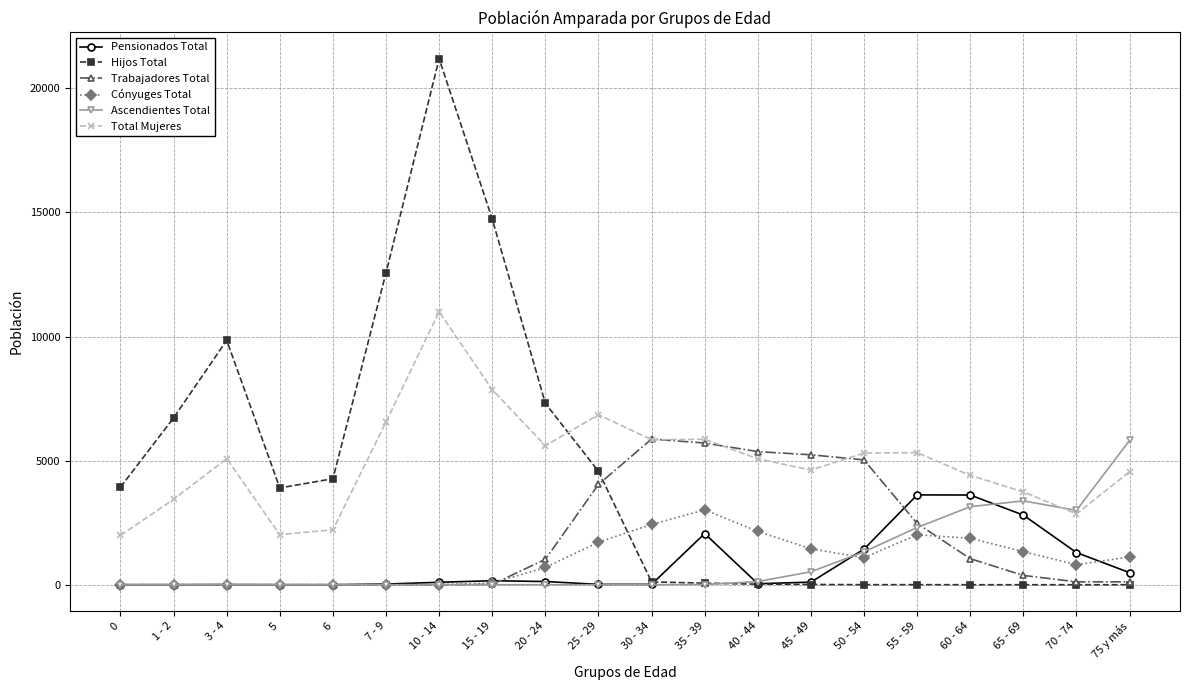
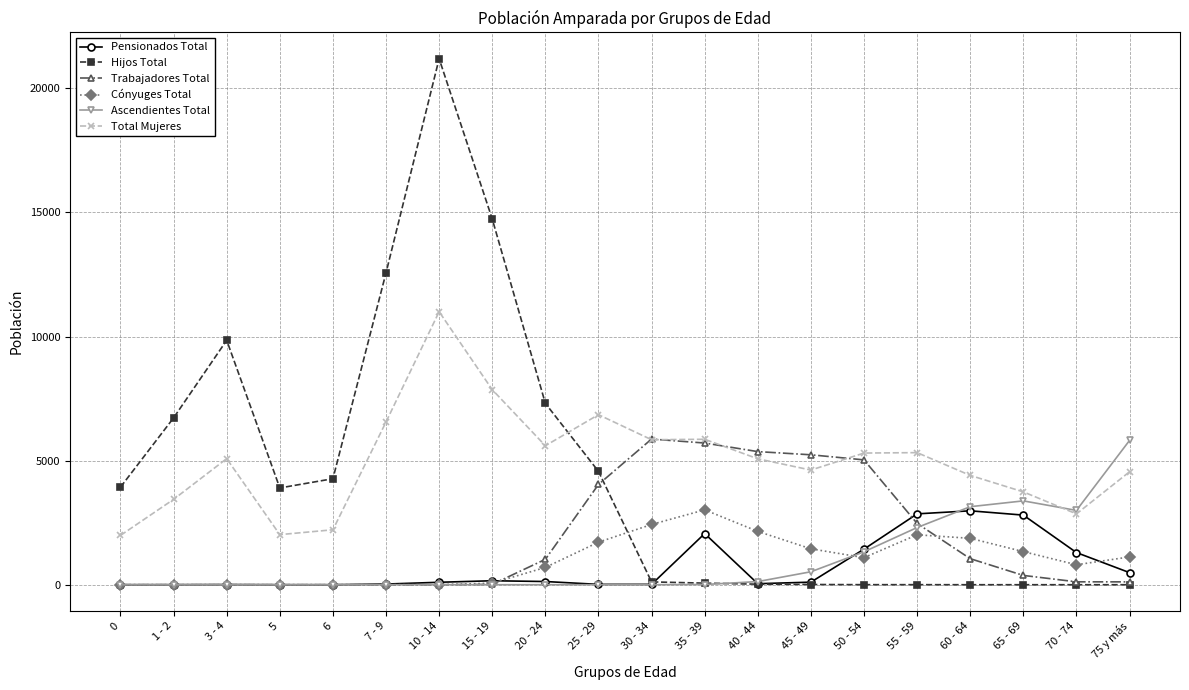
Pensionados Total, 55 - 59: 3600 -> 2900
Pensionados Total, 60 - 64: 3600 -> 3000
